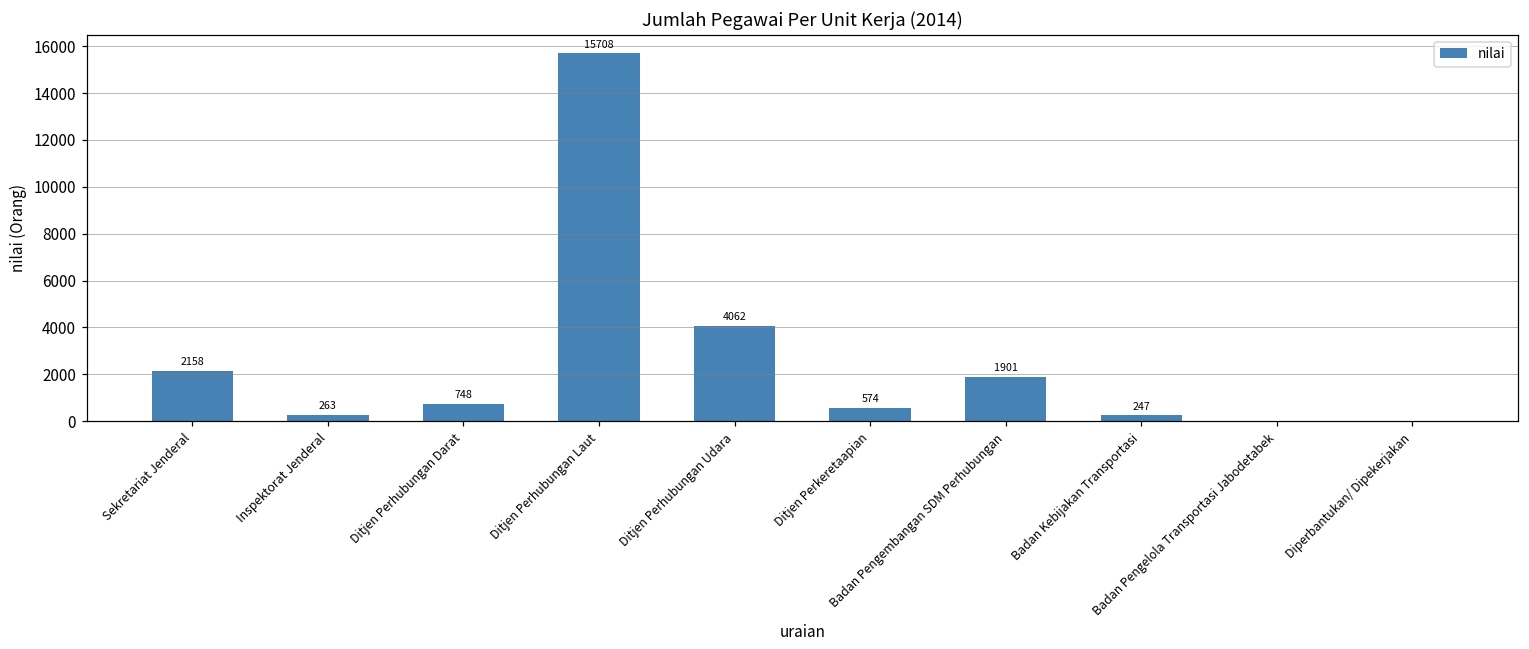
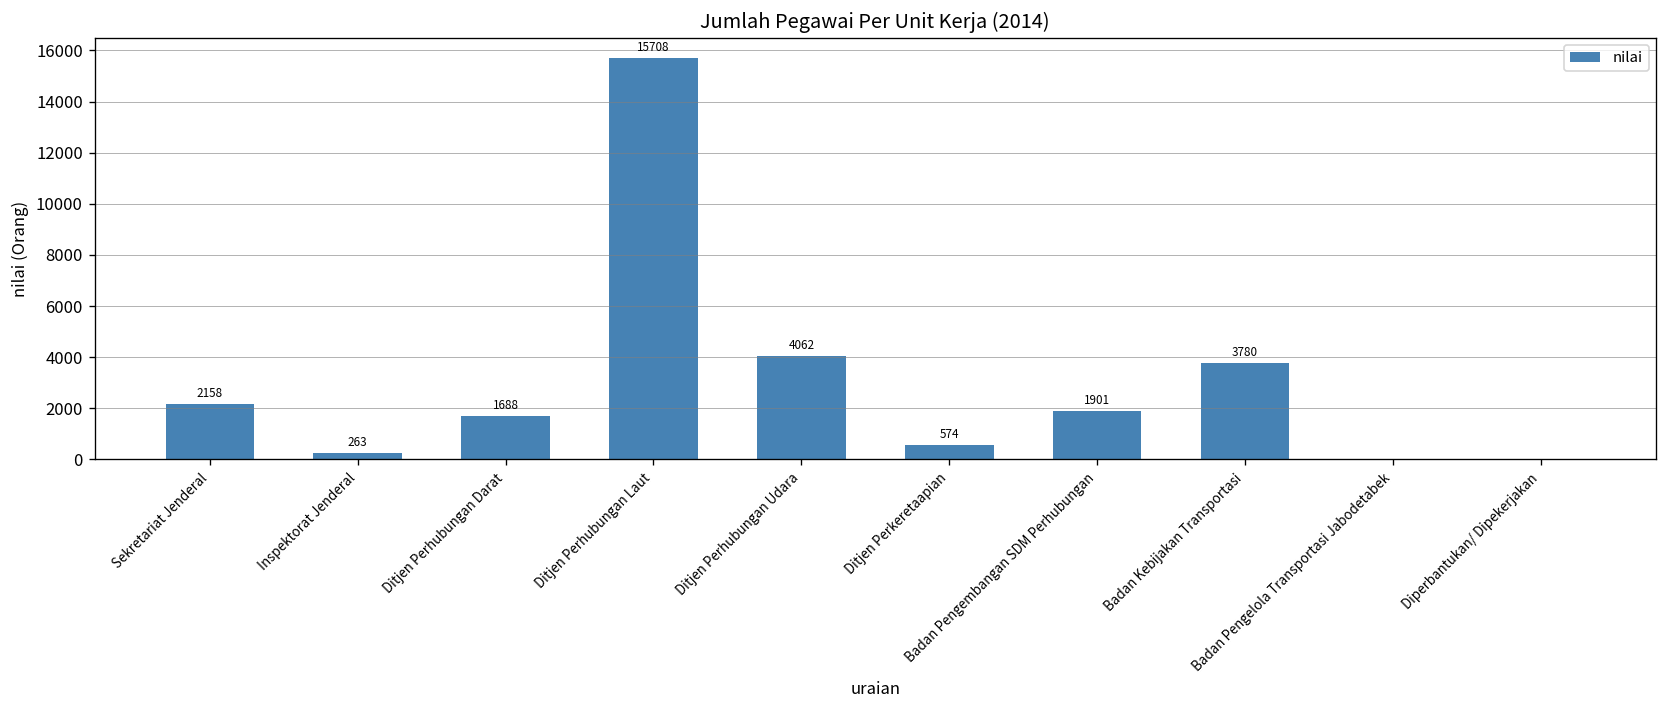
Ditjen Perhubungan Darat: 748 -> 1688
Badan Kebijakan Transportasi: 247 -> 3780
